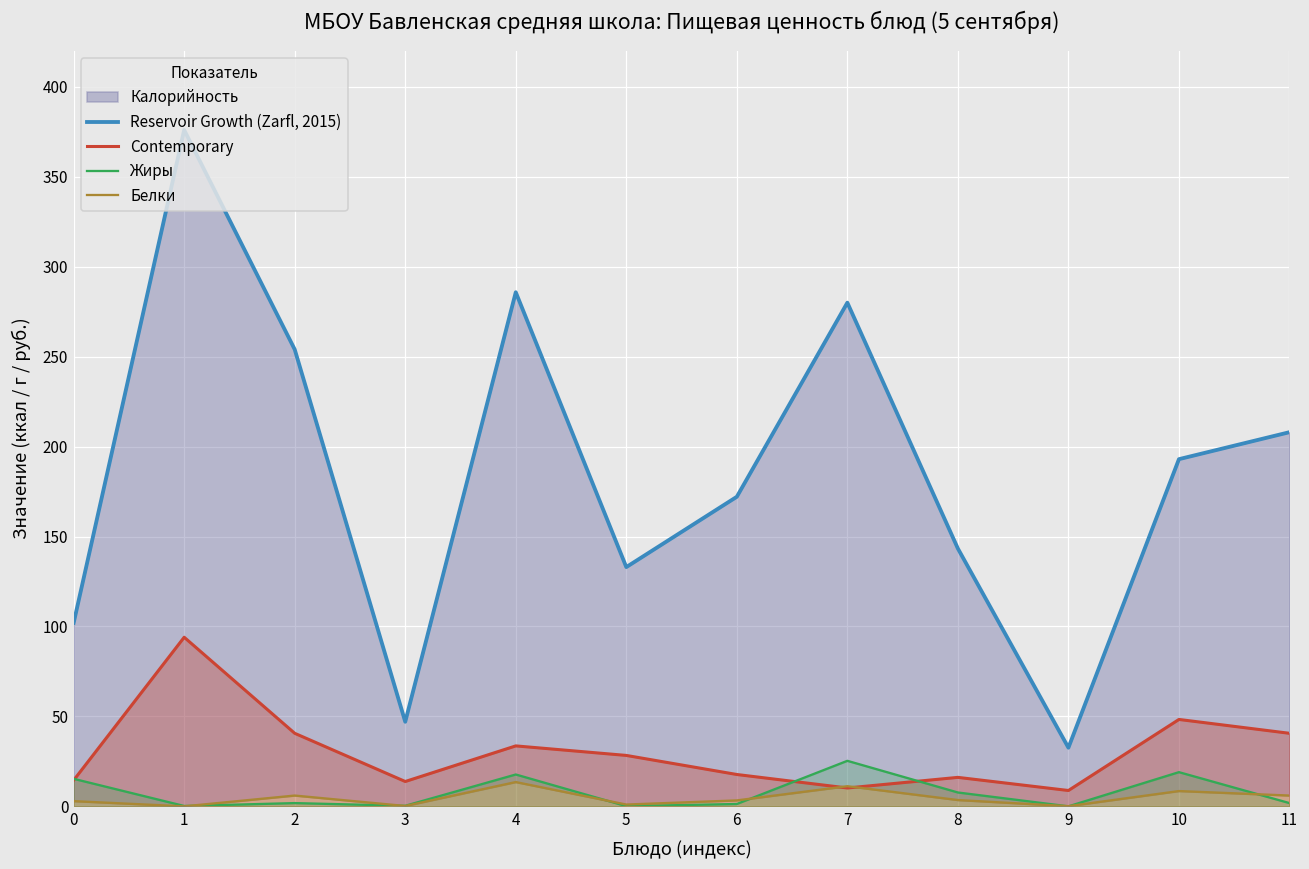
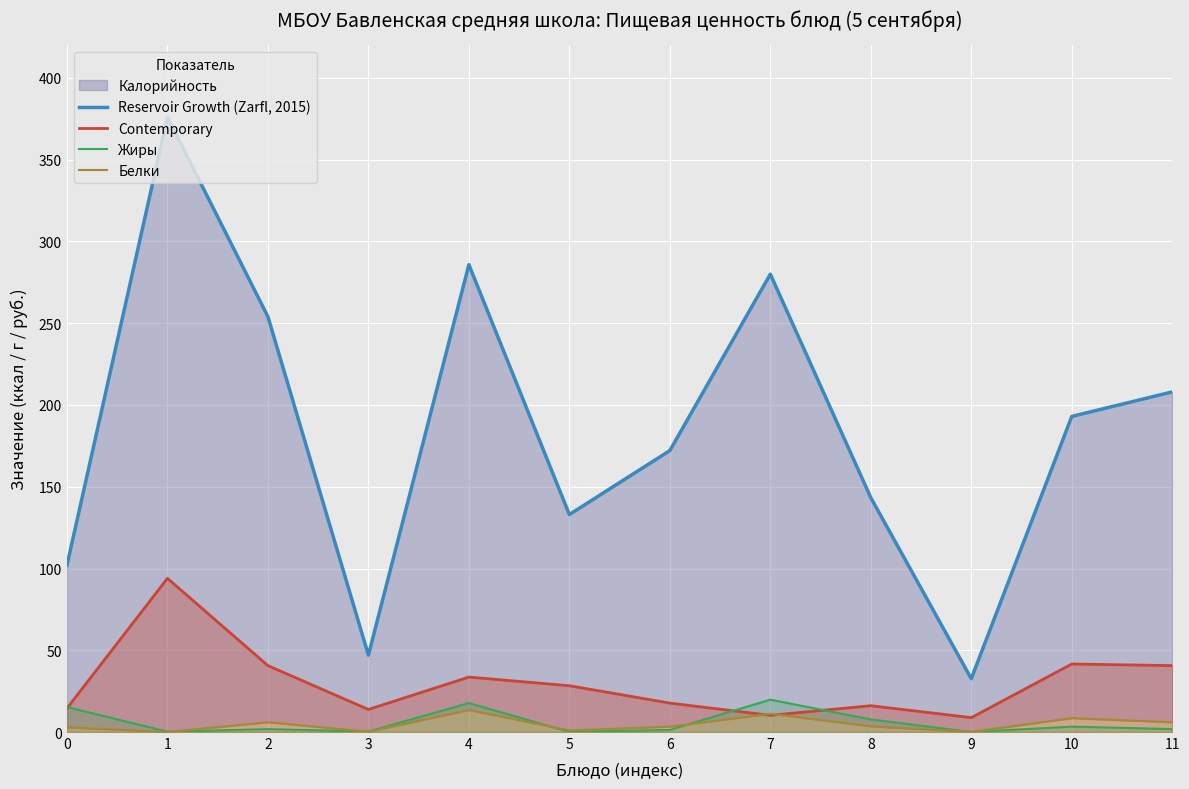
Жиры, 7: 25 -> 20
Contemporary, 10: 48 -> 42
Жиры, 10: 19 -> 3
